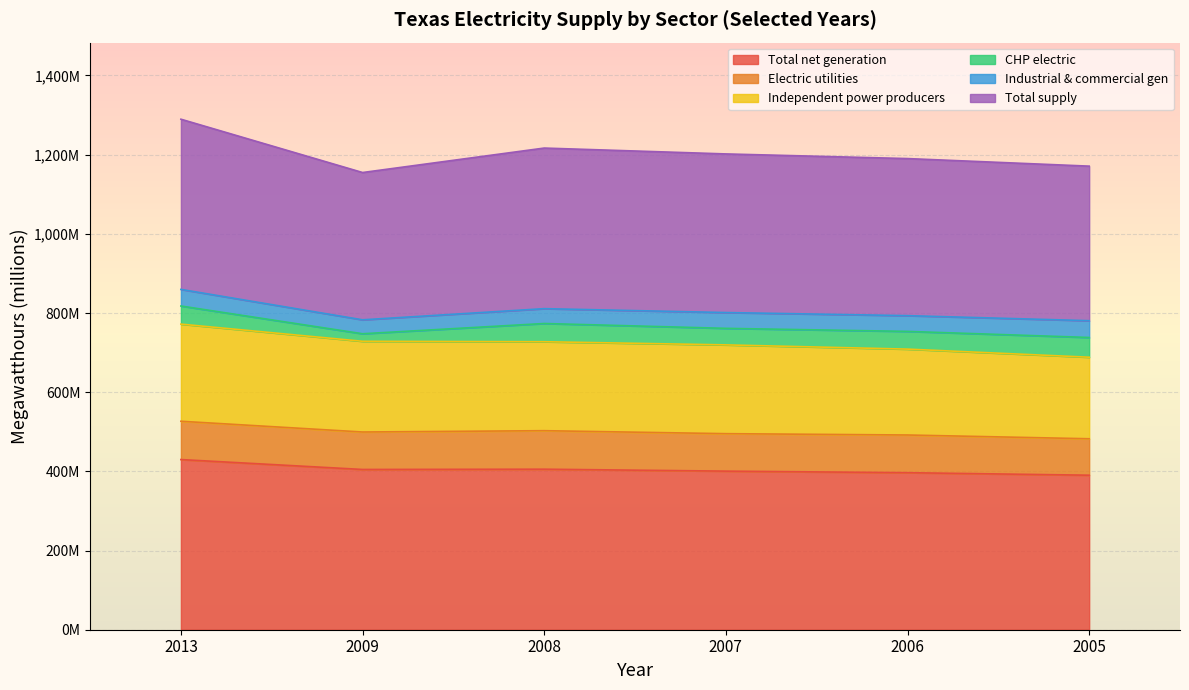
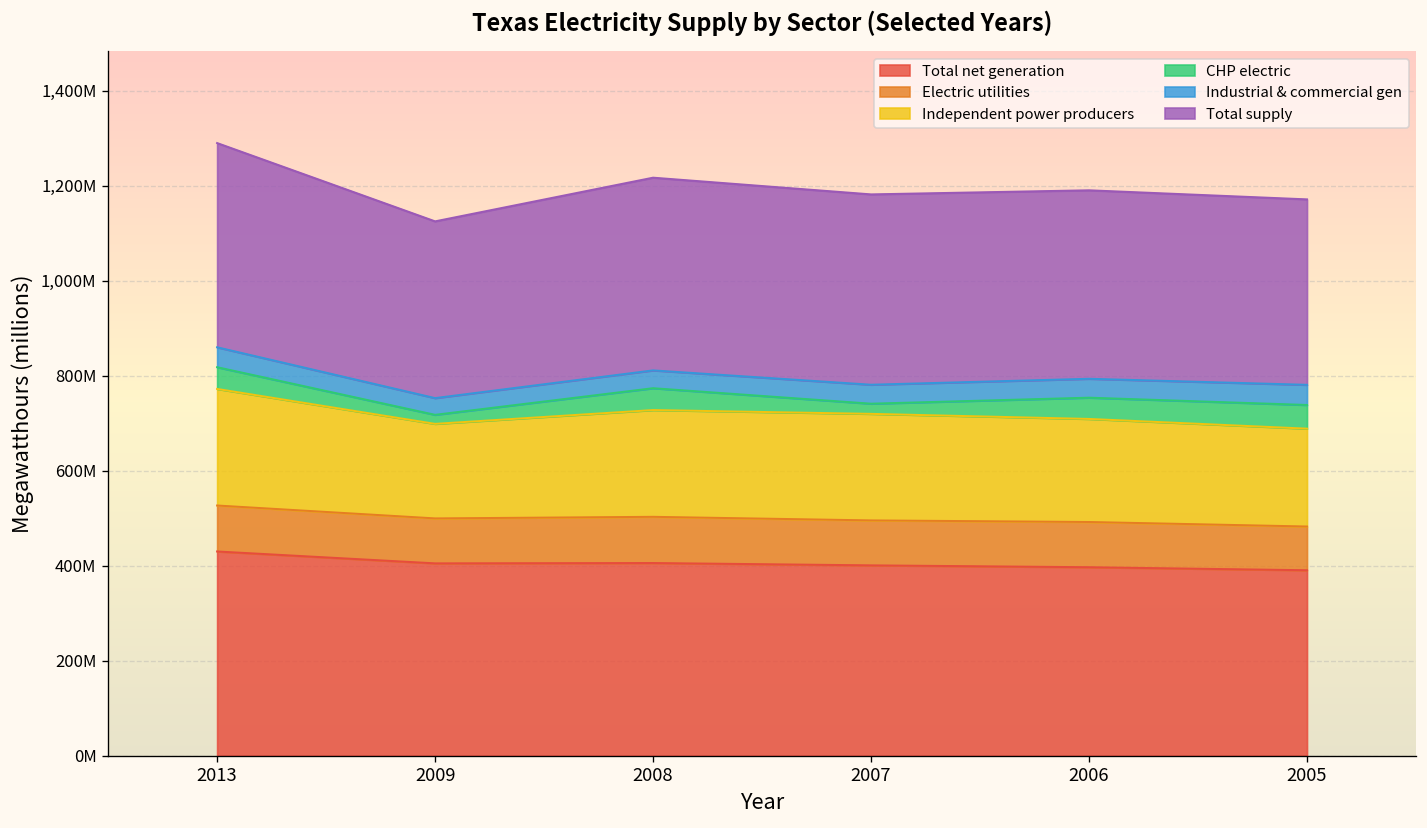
Independent power producers, 2009: 230,000,000 -> 200,000,000
CHP electric, 2007: 40,000,000 -> 20,000,000
